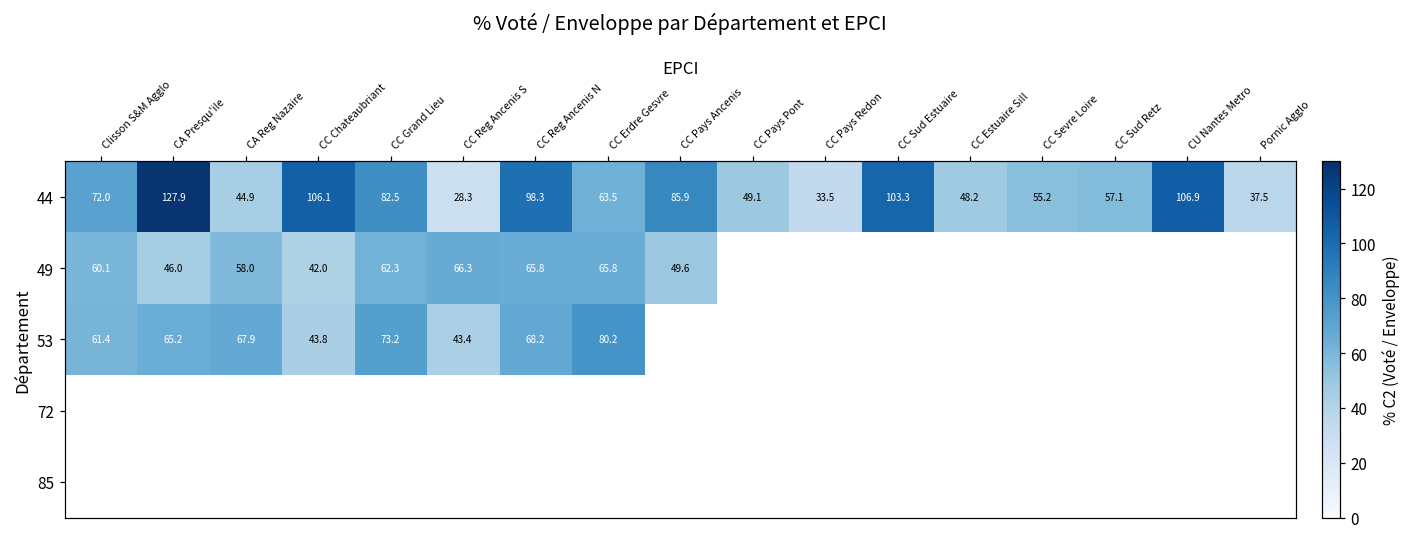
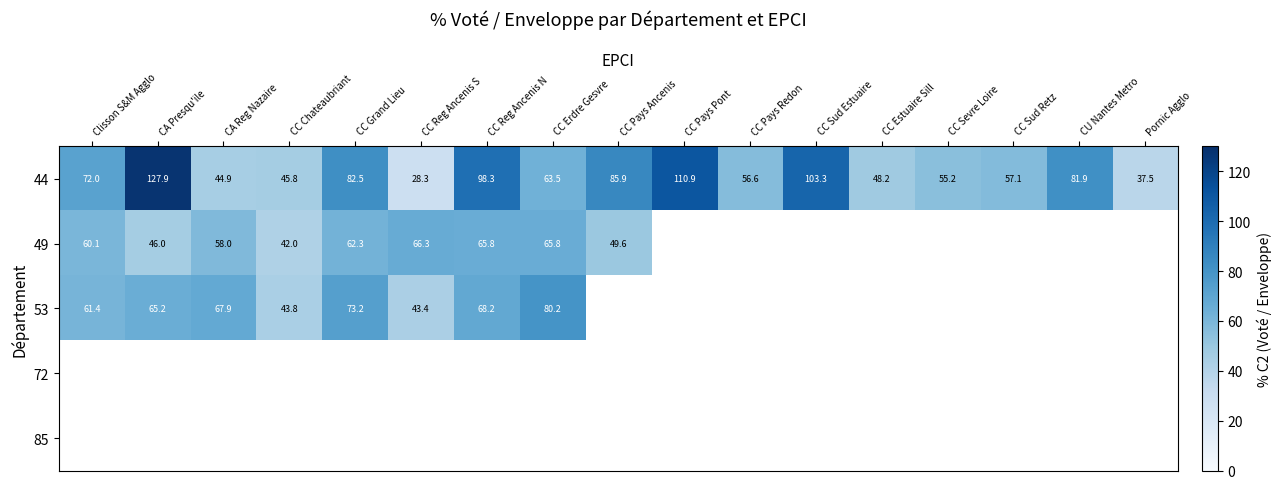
44, CC Chateaubriant: 106.1 -> 45.8
44, CC Pays Pont: 49.1 -> 110.9
44, CC Pays Redon: 33.5 -> 56.6
44, CU Nantes Metro: 106.9 -> 81.9
